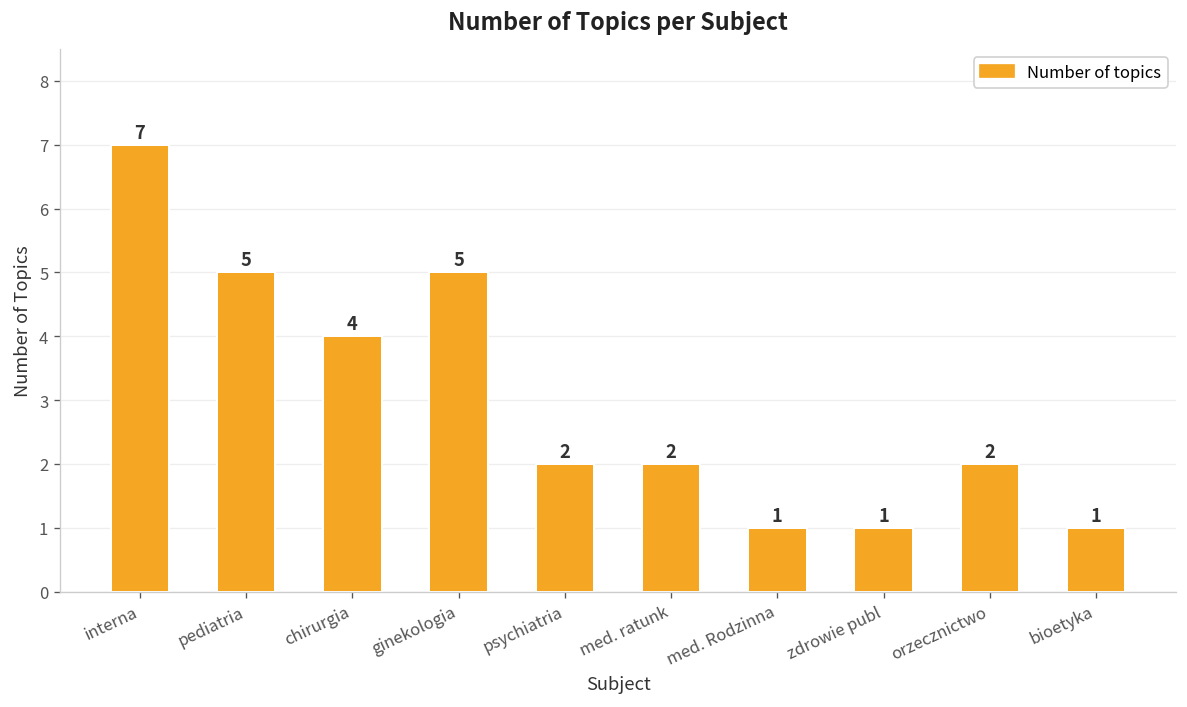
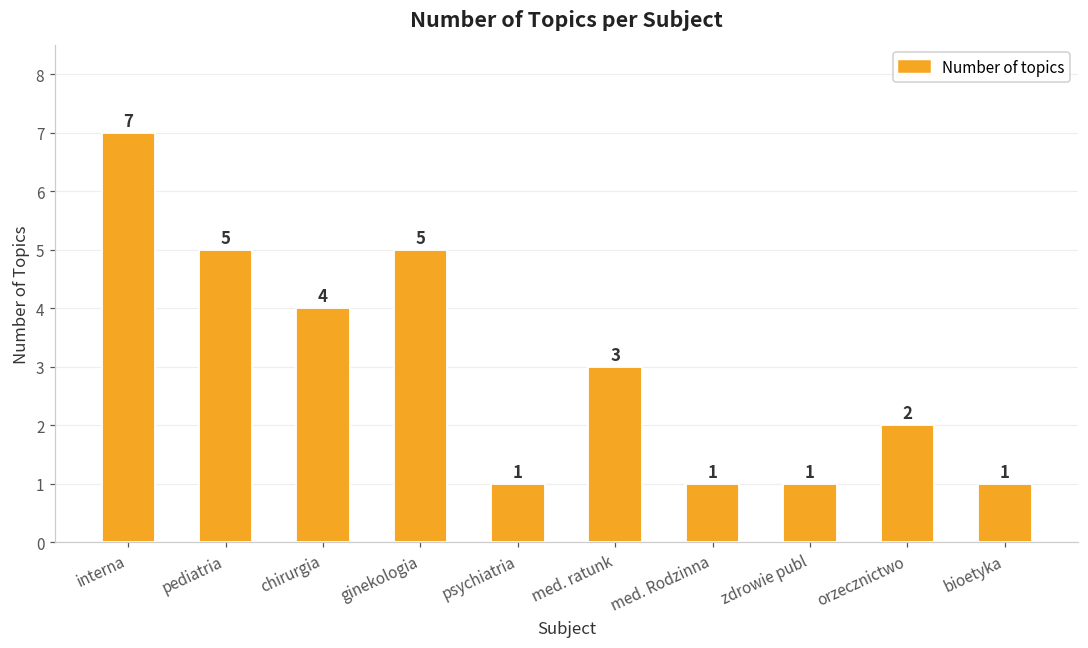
psychiatria: 2 -> 1
med. ratunk: 2 -> 3
